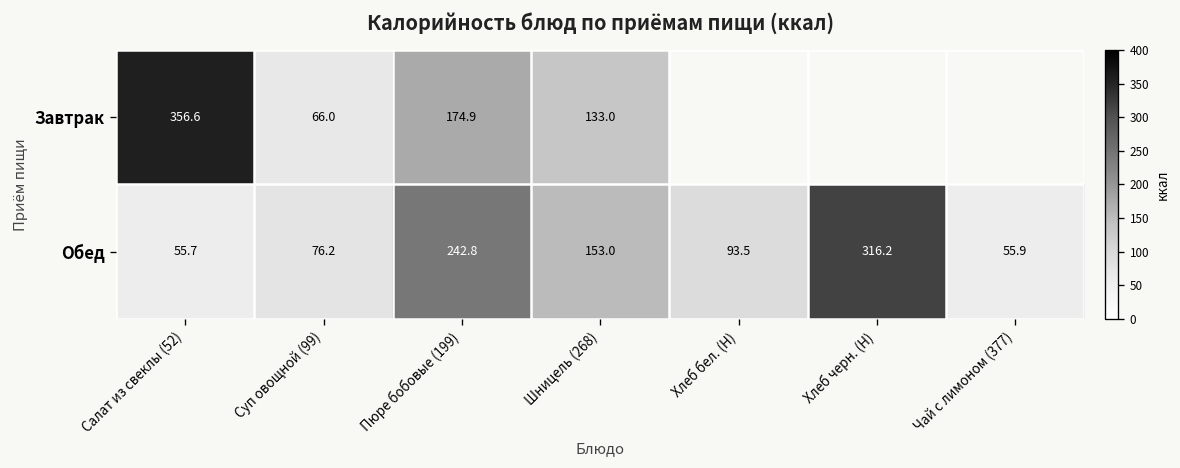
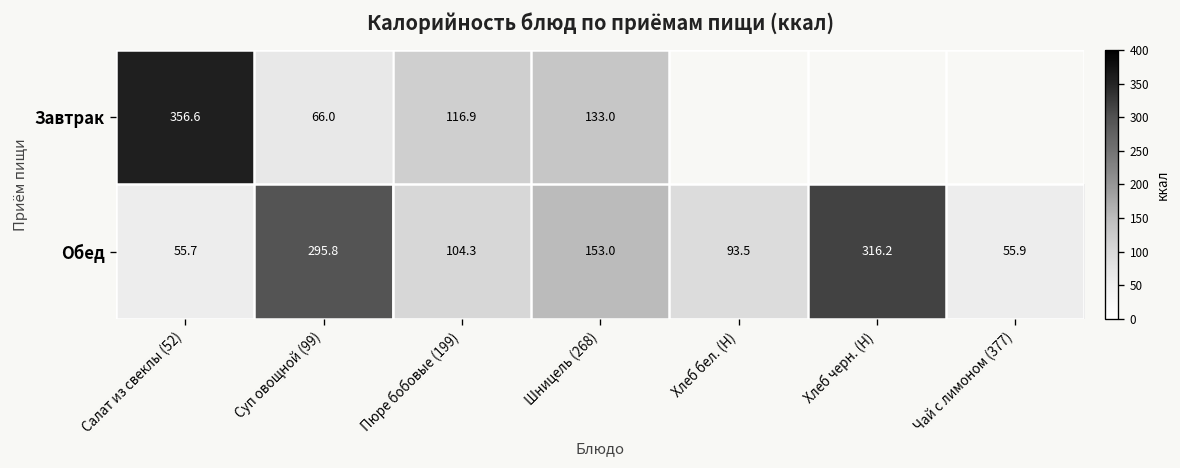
Завтрак, Пюре бобовые (199): 174.9 -> 116.9
Обед, Суп овощной (99): 76.2 -> 295.8
Обед, Пюре бобовые (199): 242.8 -> 104.3
